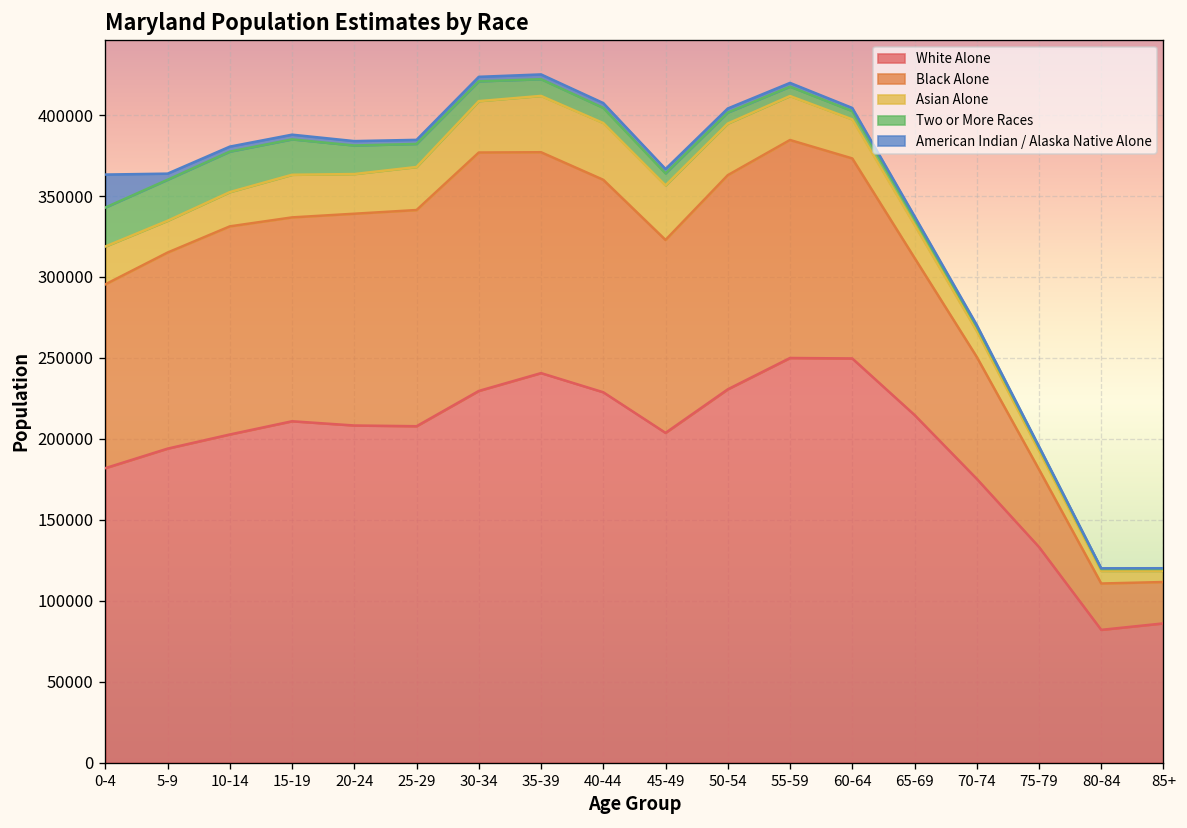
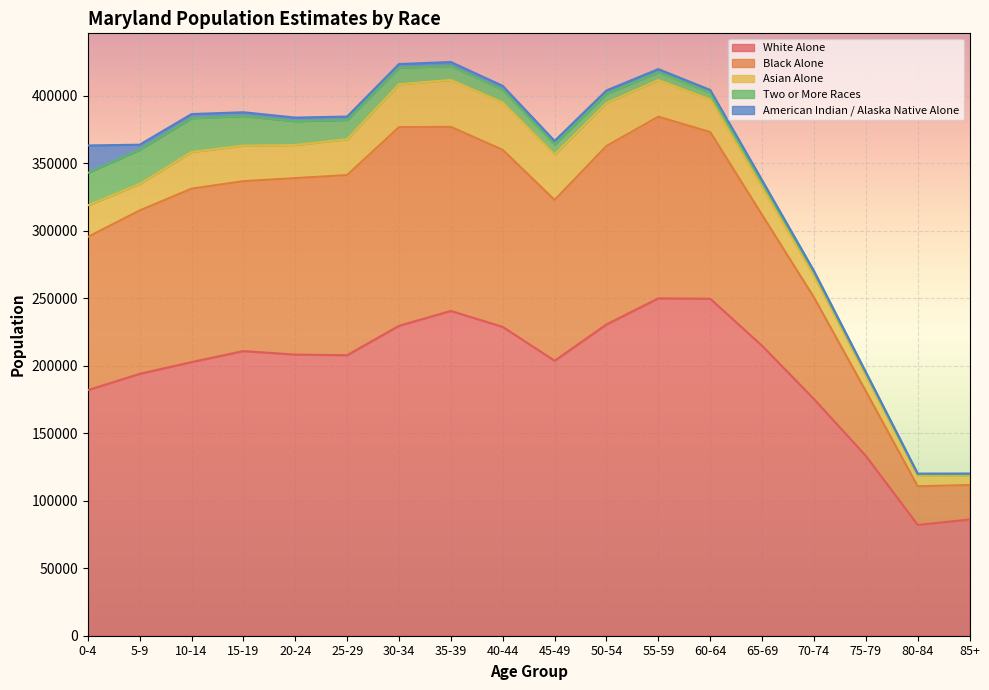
Asian Alone, 10-14: 21000 -> 27000
